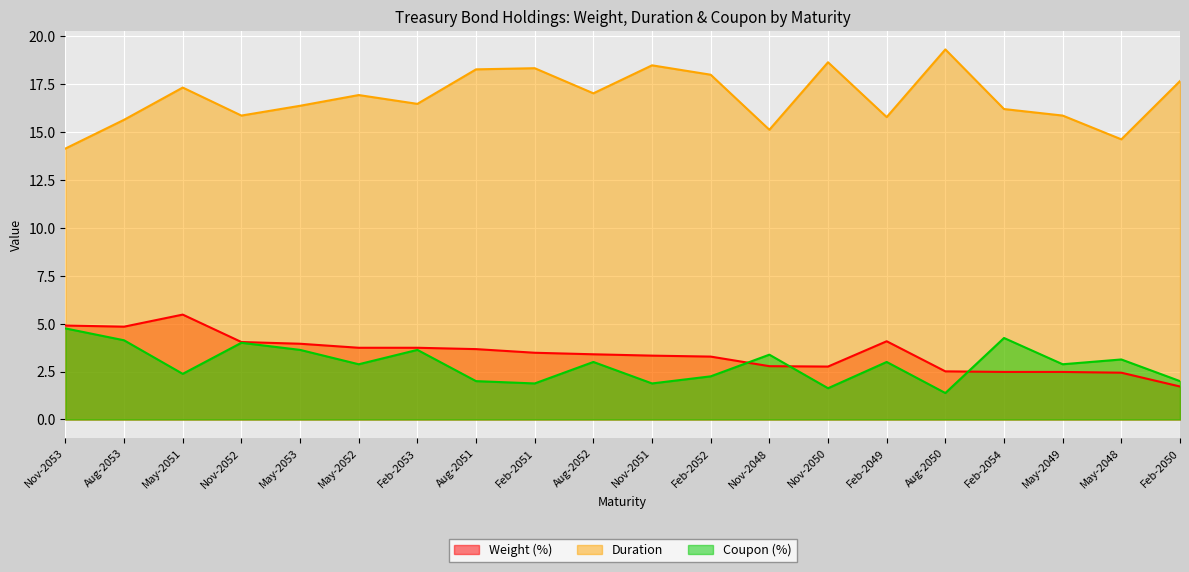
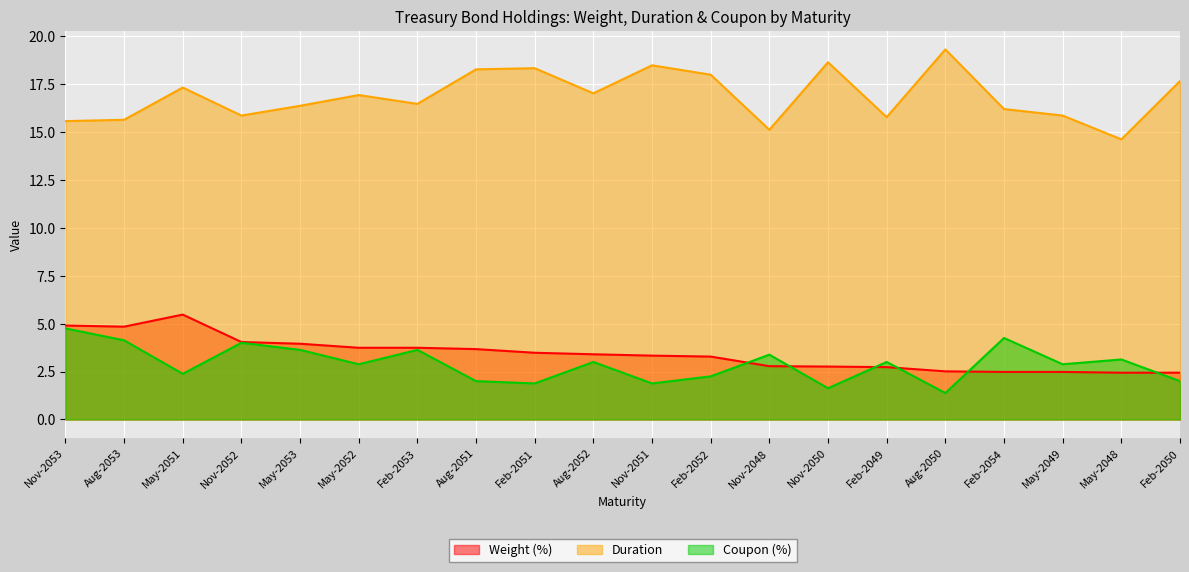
Duration, Nov-2053: 14.1 -> 15.6
Weight (%), Feb-2049: 4.1 -> 2.7
Weight (%), Feb-2050: 1.7 -> 2.4
